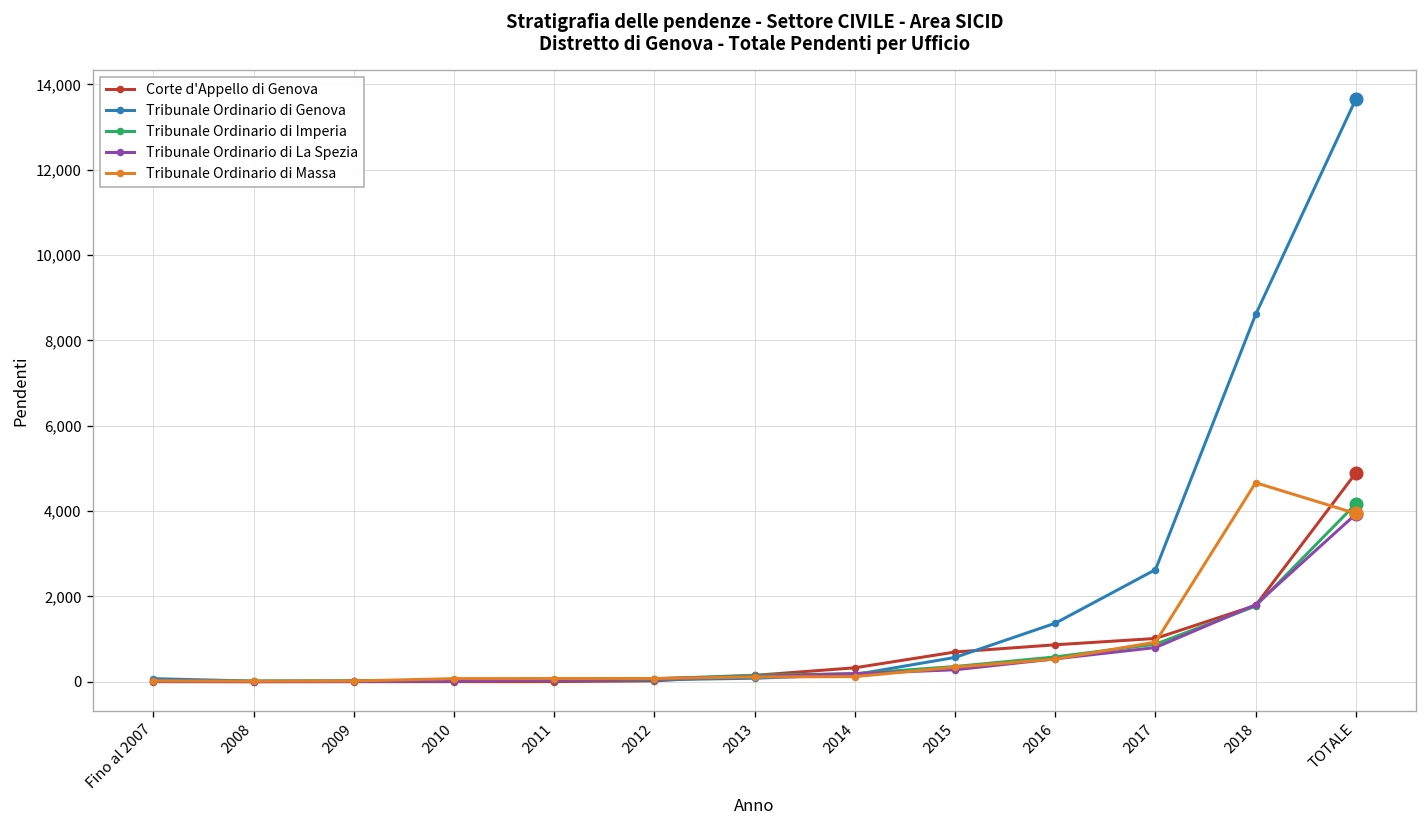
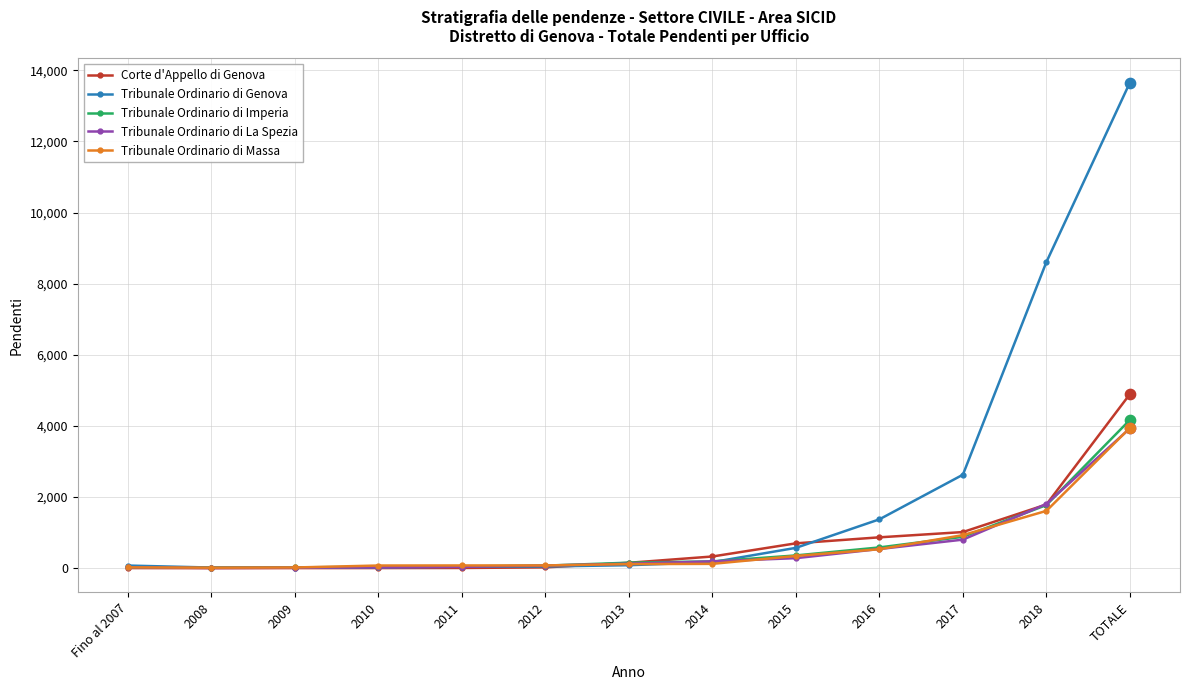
Tribunale Ordinario di Massa, 2018: 4,700 -> 1,600
